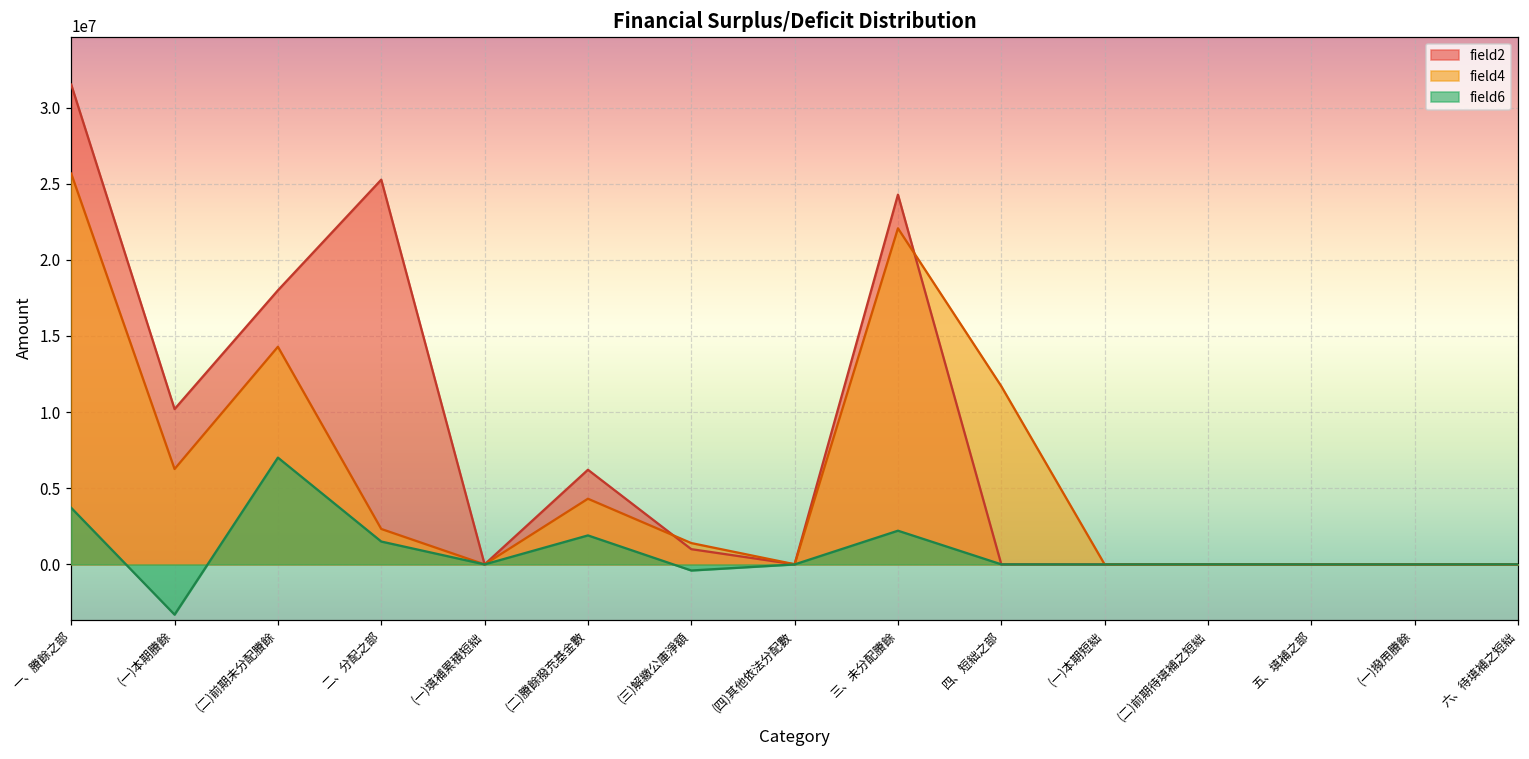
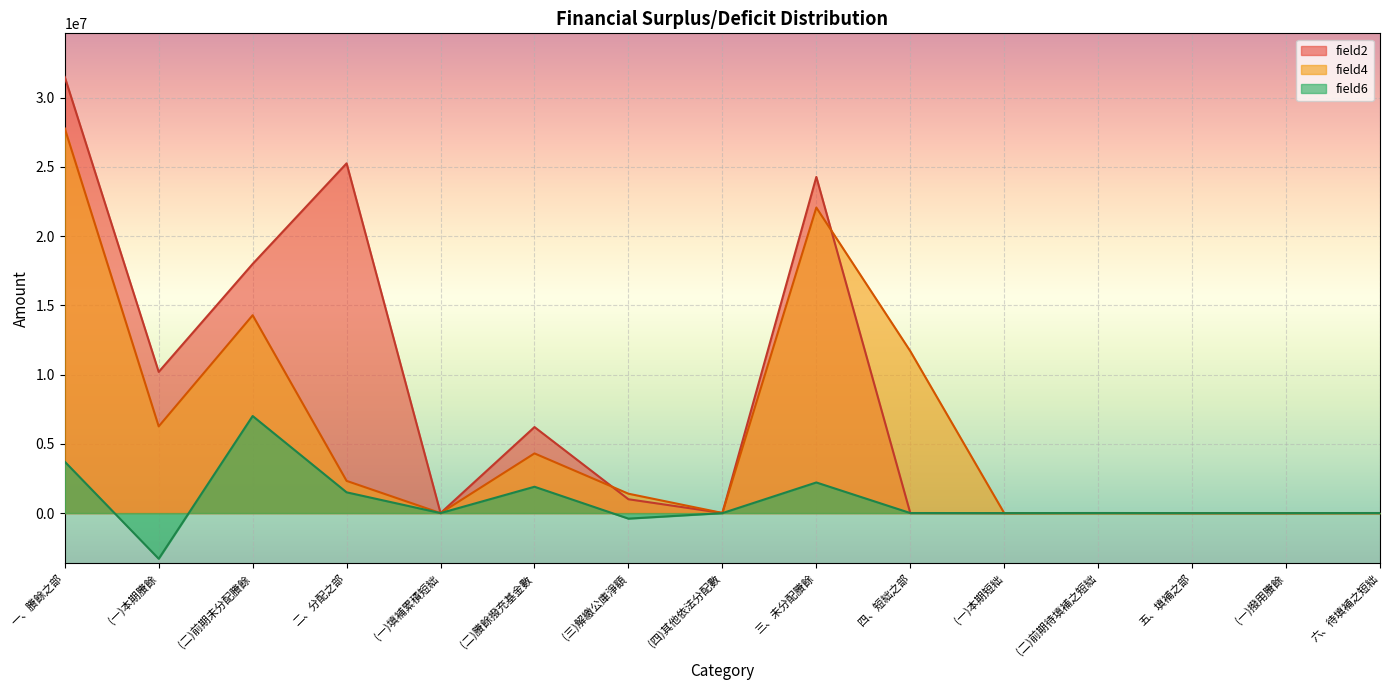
field4, 一、賸餘之部: 25700000 -> 27800000
